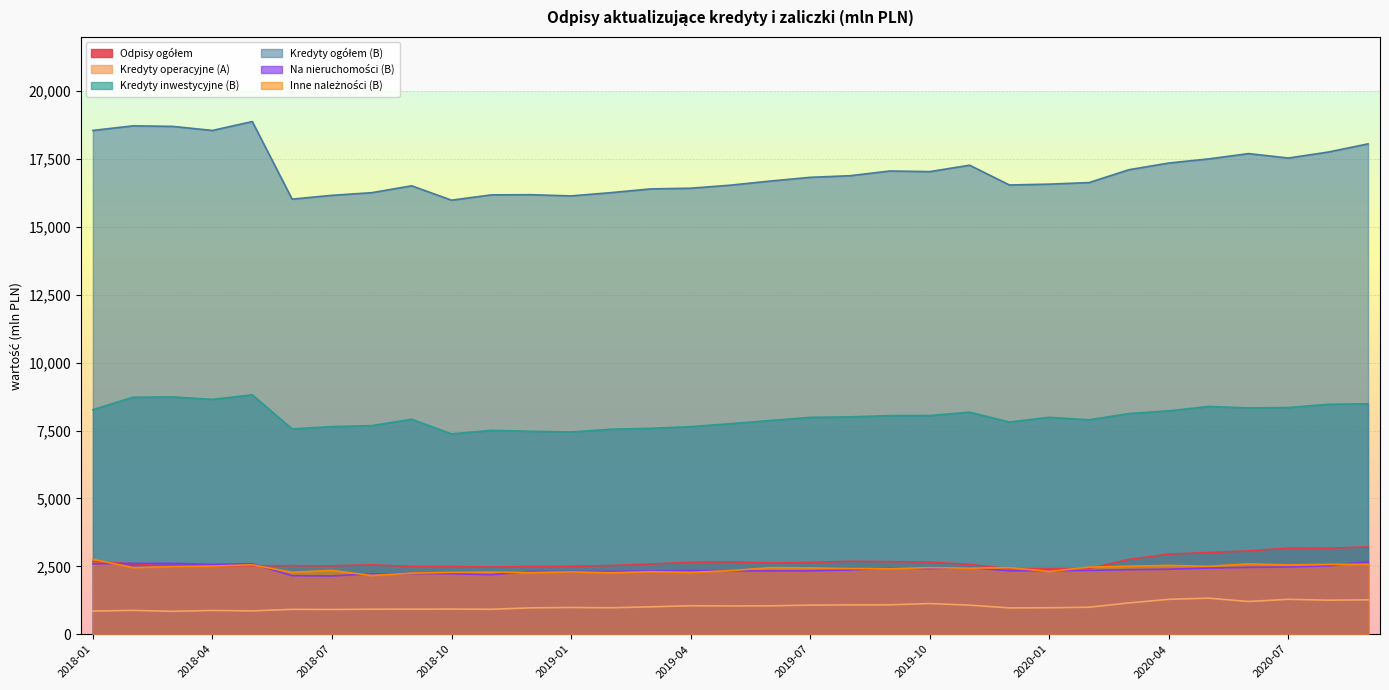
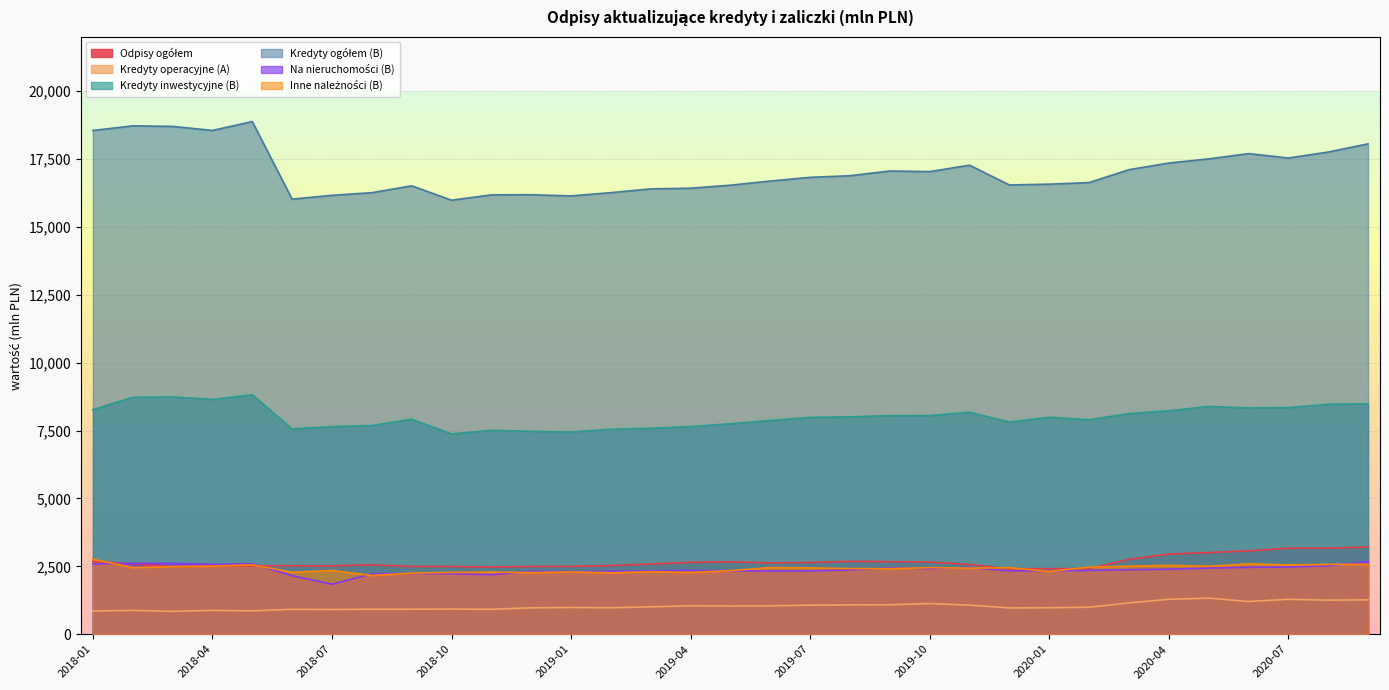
Na nieruchomości (B), 2018-07: 2,100 -> 1,800
